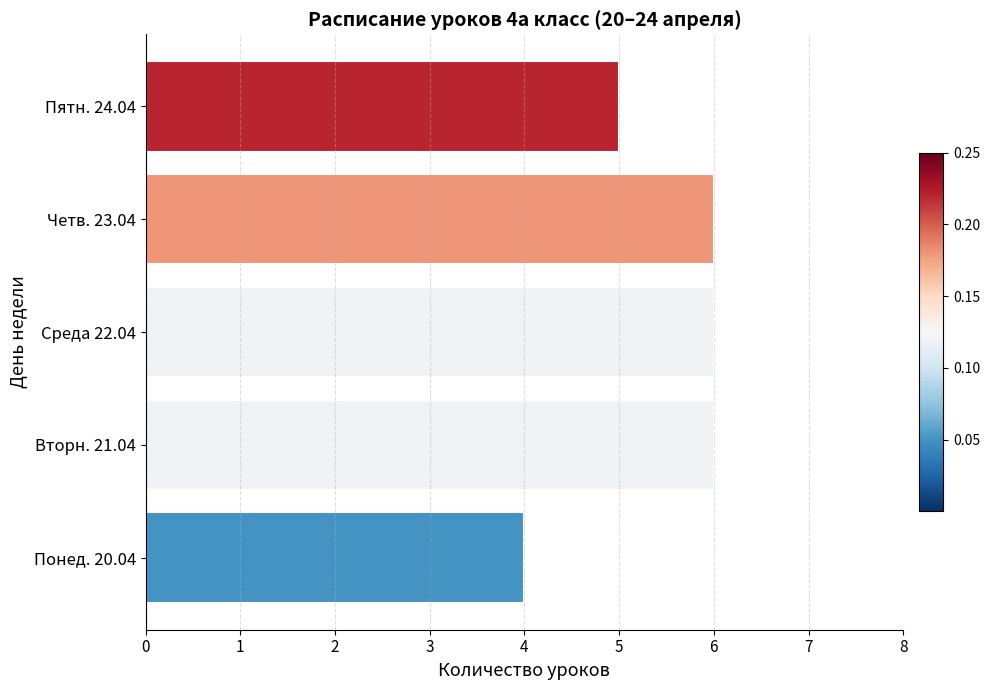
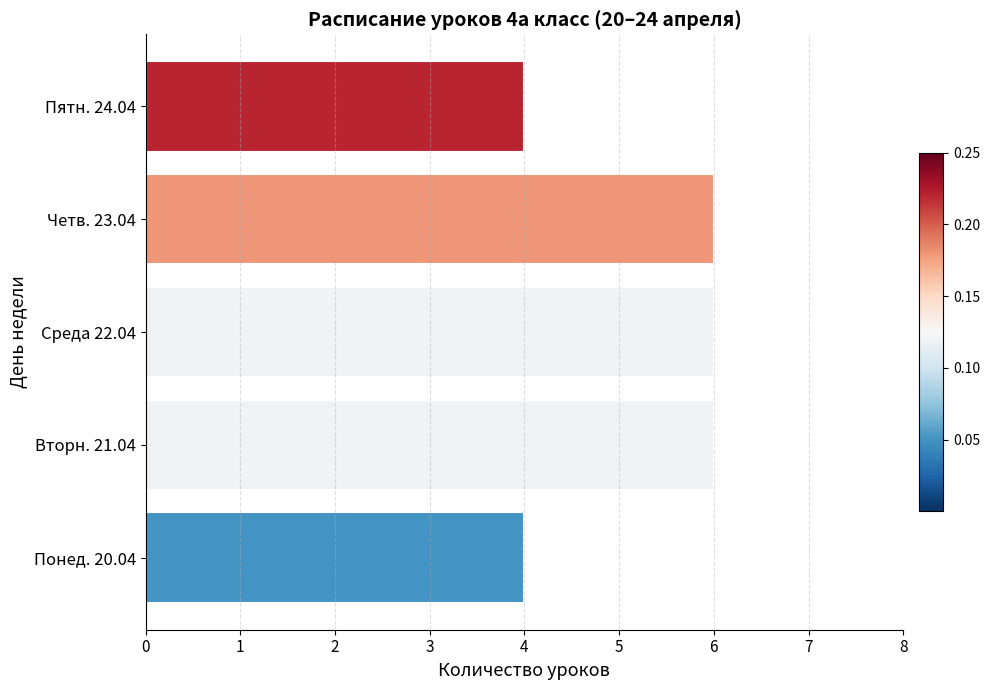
Пятн. 24.04: 5 -> 4
